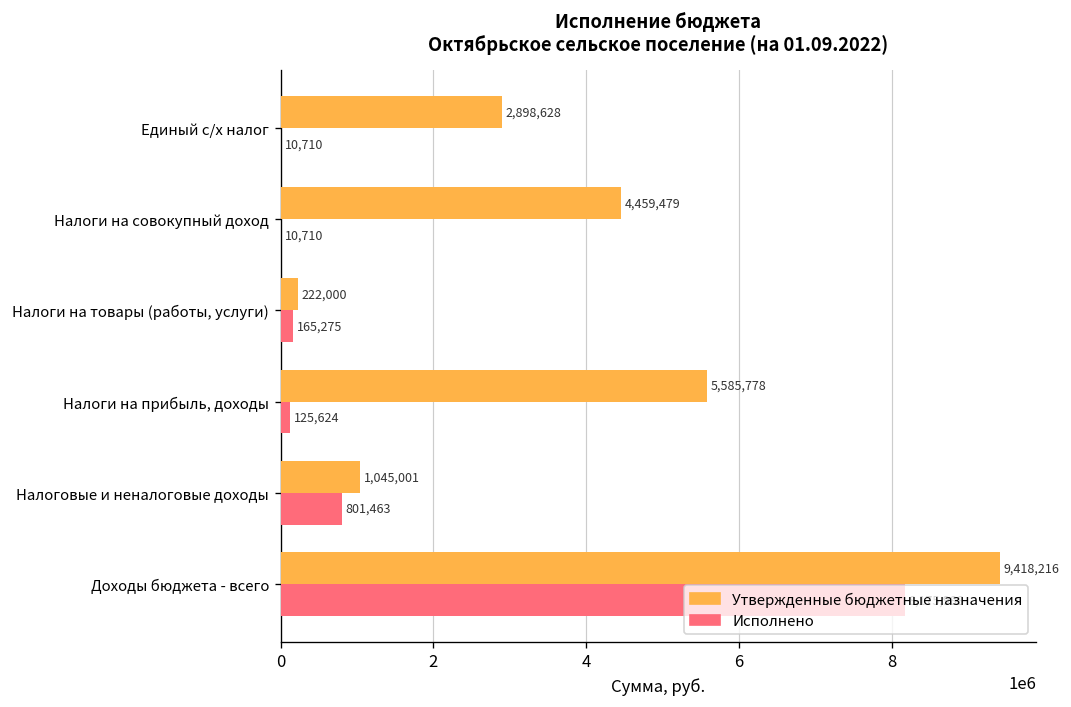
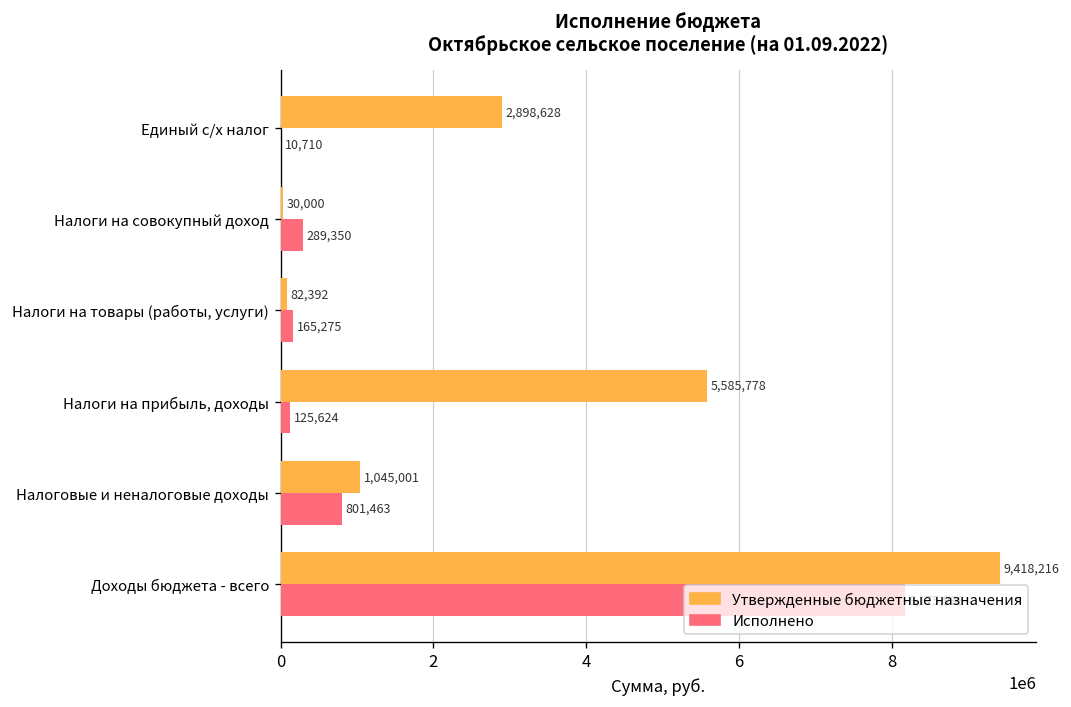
Утвержденные бюджетные назначения, Налоги на совокупный доход: 4,459,479 -> 30,000
Исполнено, Налоги на совокупный доход: 10,710 -> 289,350
Утвержденные бюджетные назначения, Налоги на товары (работы, услуги): 222,000 -> 82,392
